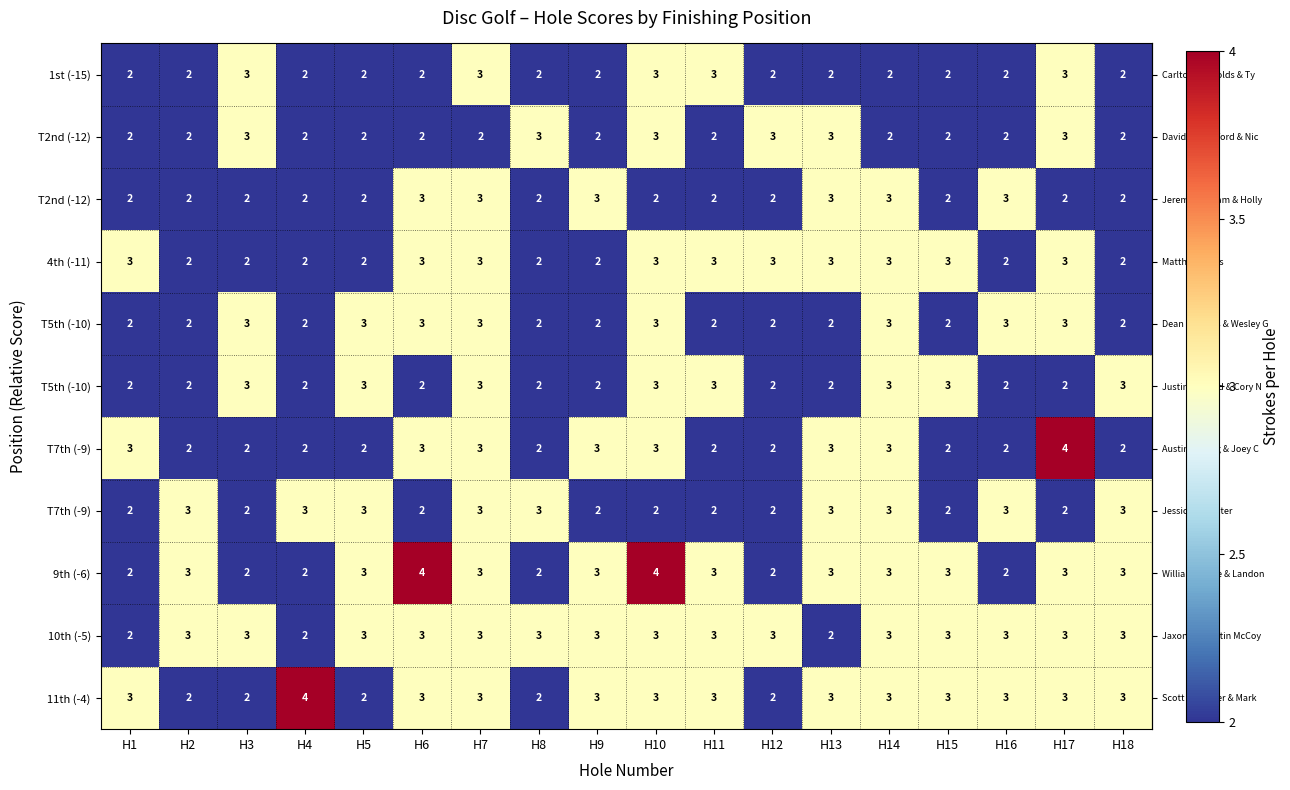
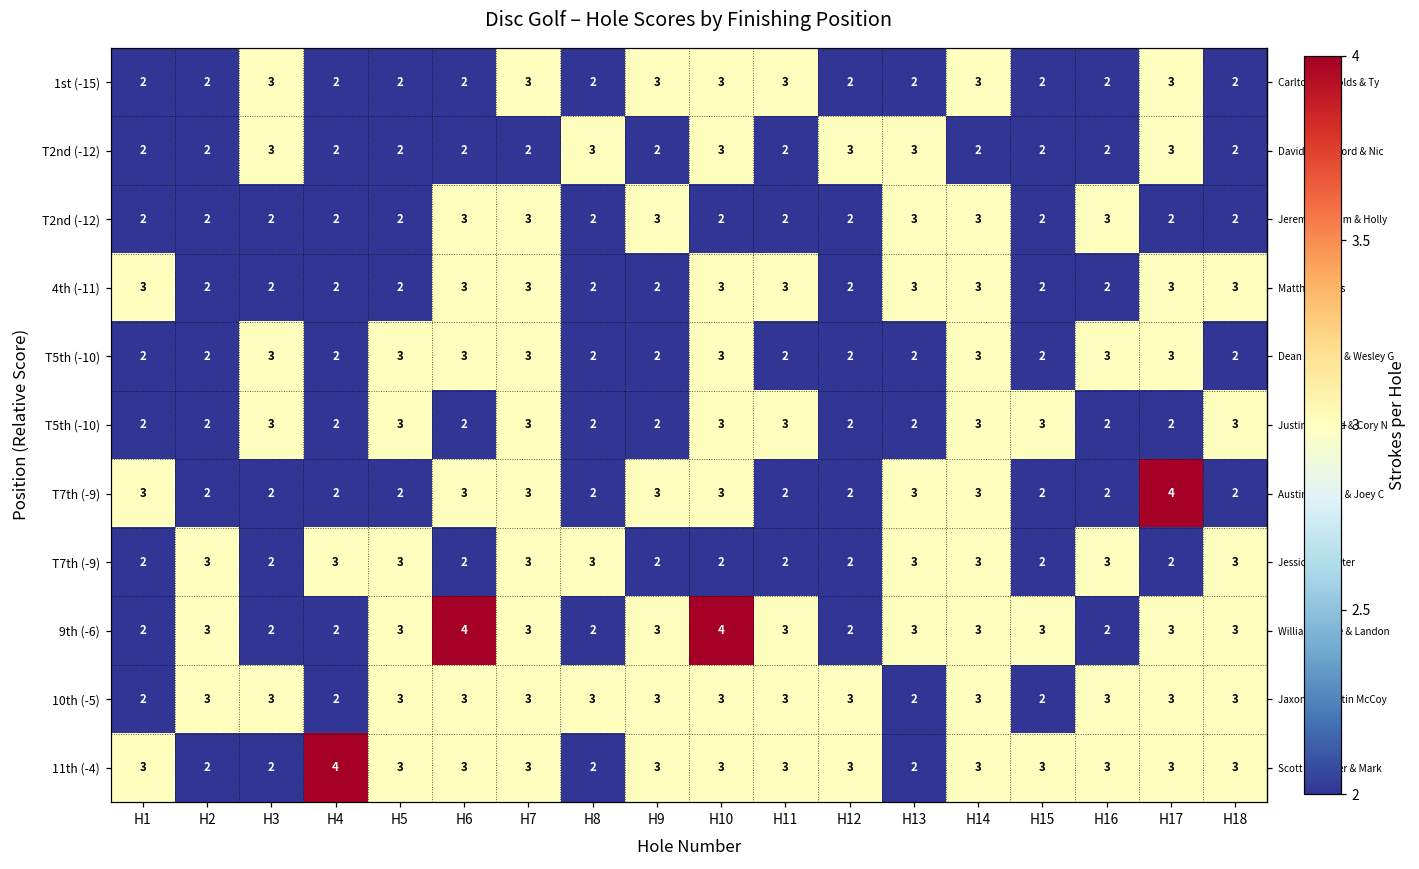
1st (-15), H9: 2 -> 3
1st (-15), H14: 2 -> 3
4th (-11), H12: 3 -> 2
4th (-11), H15: 3 -> 2
4th (-11), H18: 2 -> 3
10th (-5), H15: 3 -> 2
11th (-4), H5: 2 -> 3
11th (-4), H12: 2 -> 3
11th (-4), H13: 3 -> 2
